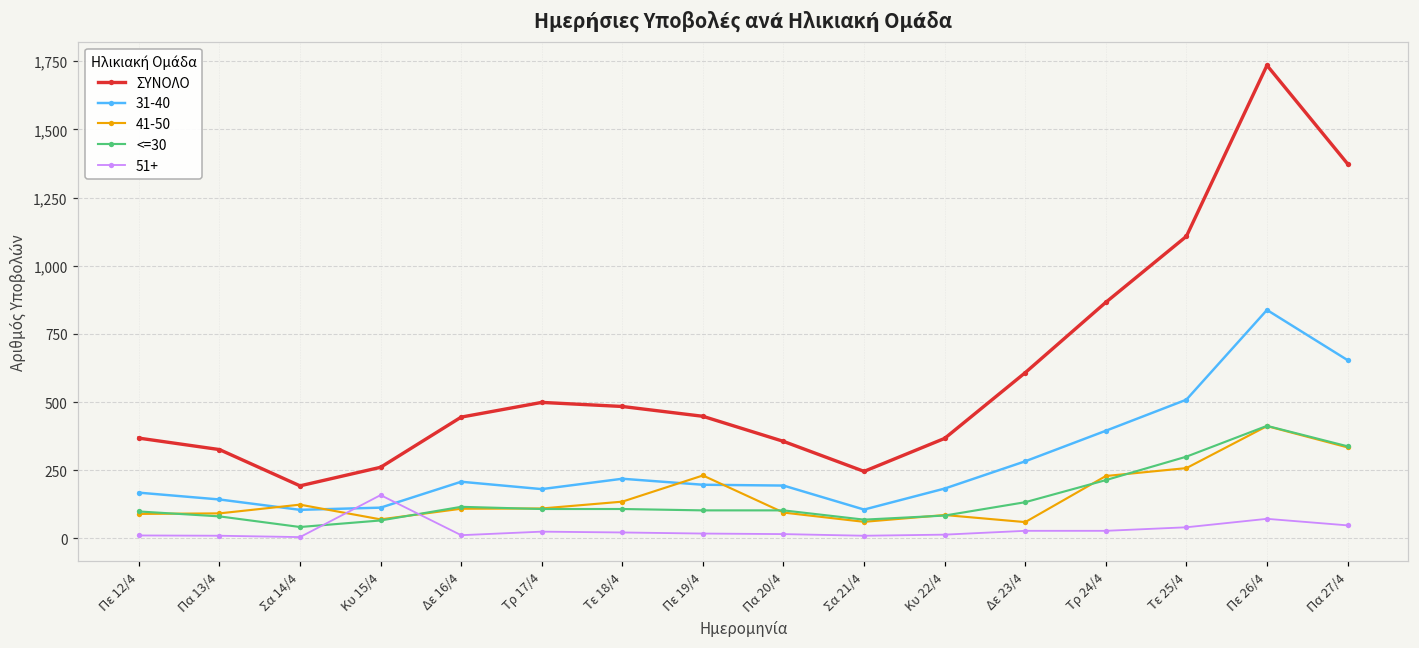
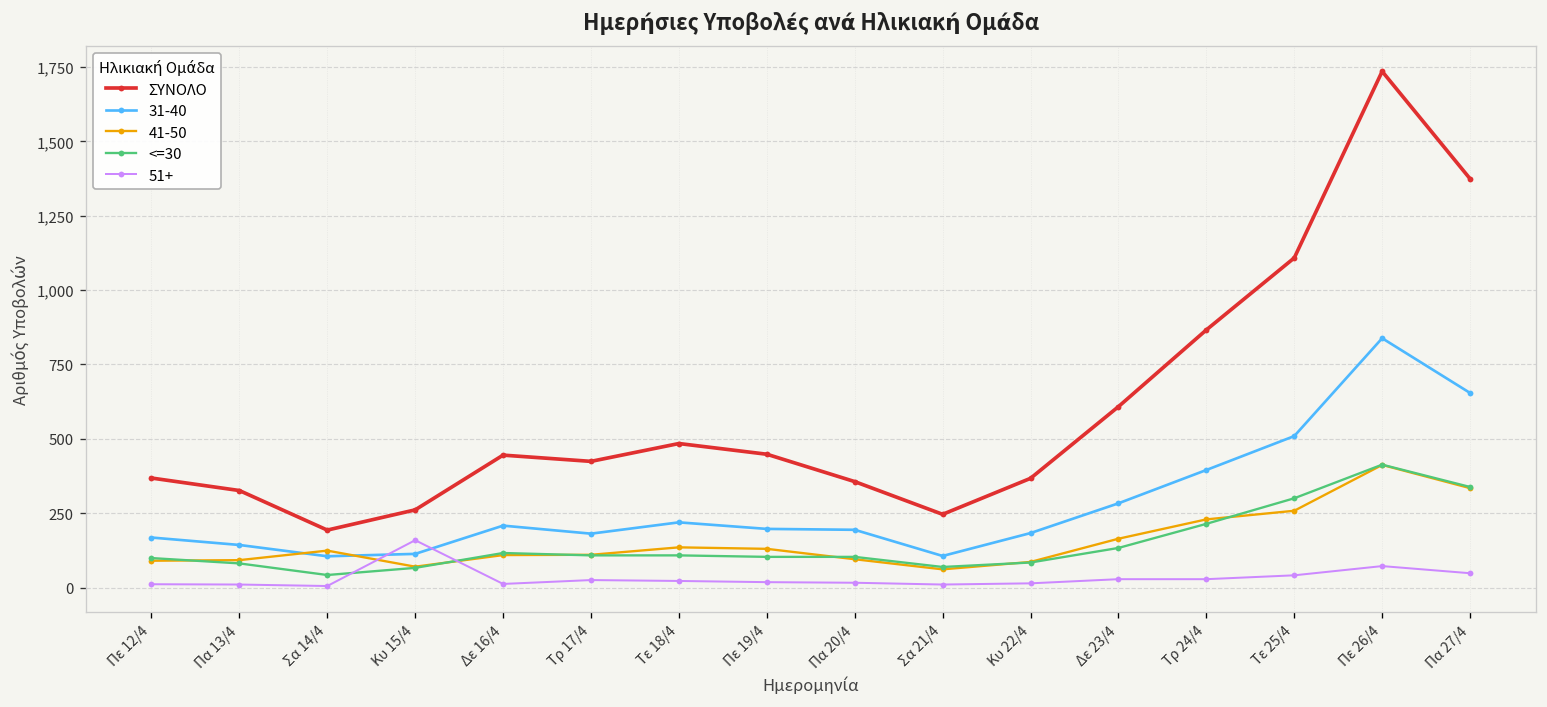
ΣΥΝΟΛΟ, Τρ 17/4: 500 -> 420
41-50, Πε 19/4: 230 -> 130
41-50, Δε 23/4: 60 -> 160
